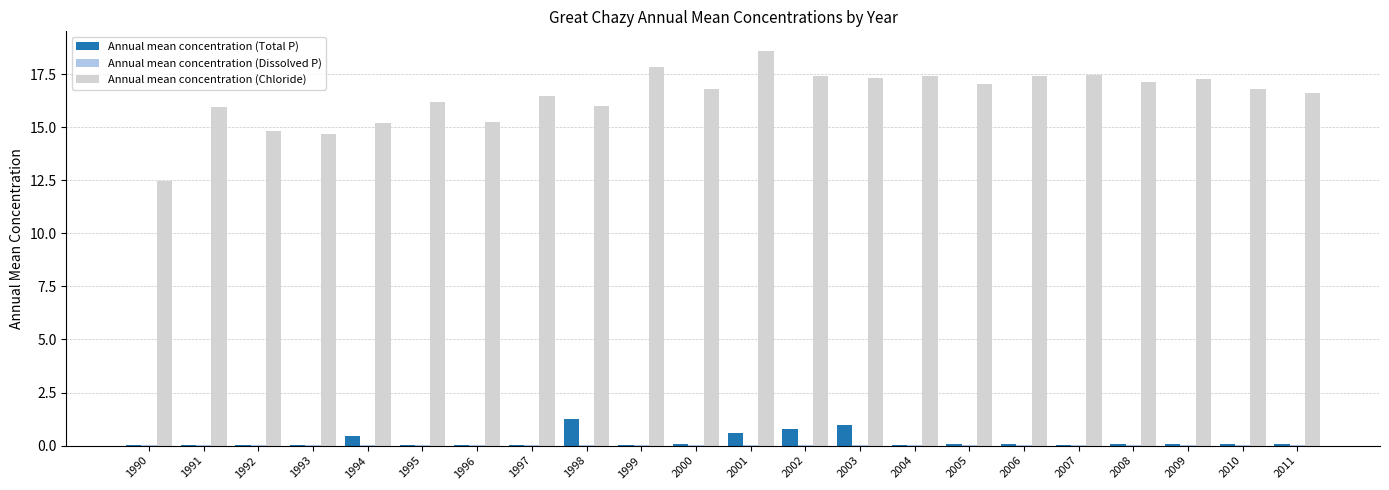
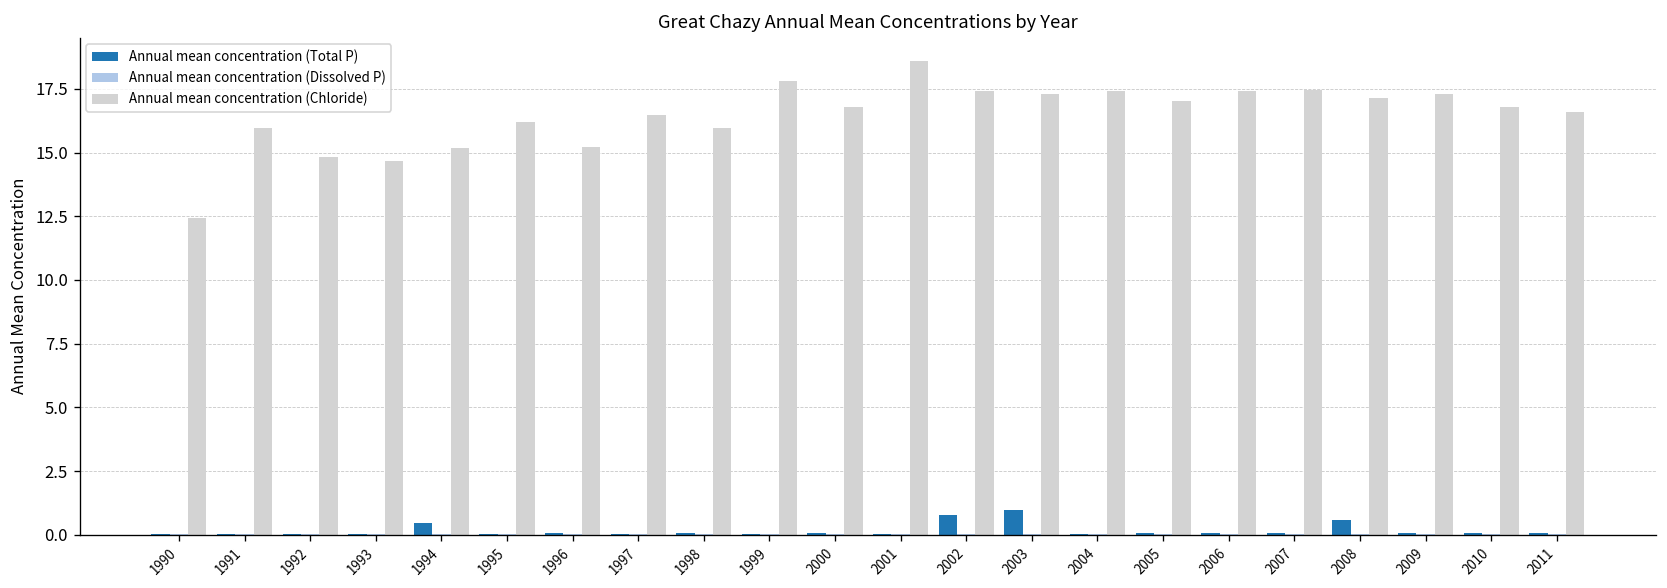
Annual mean concentration (Total P), 1998: 1.2 -> 0.1
Annual mean concentration (Total P), 2001: 0.6 -> 0.0
Annual mean concentration (Total P), 2008: 0.1 -> 0.6
